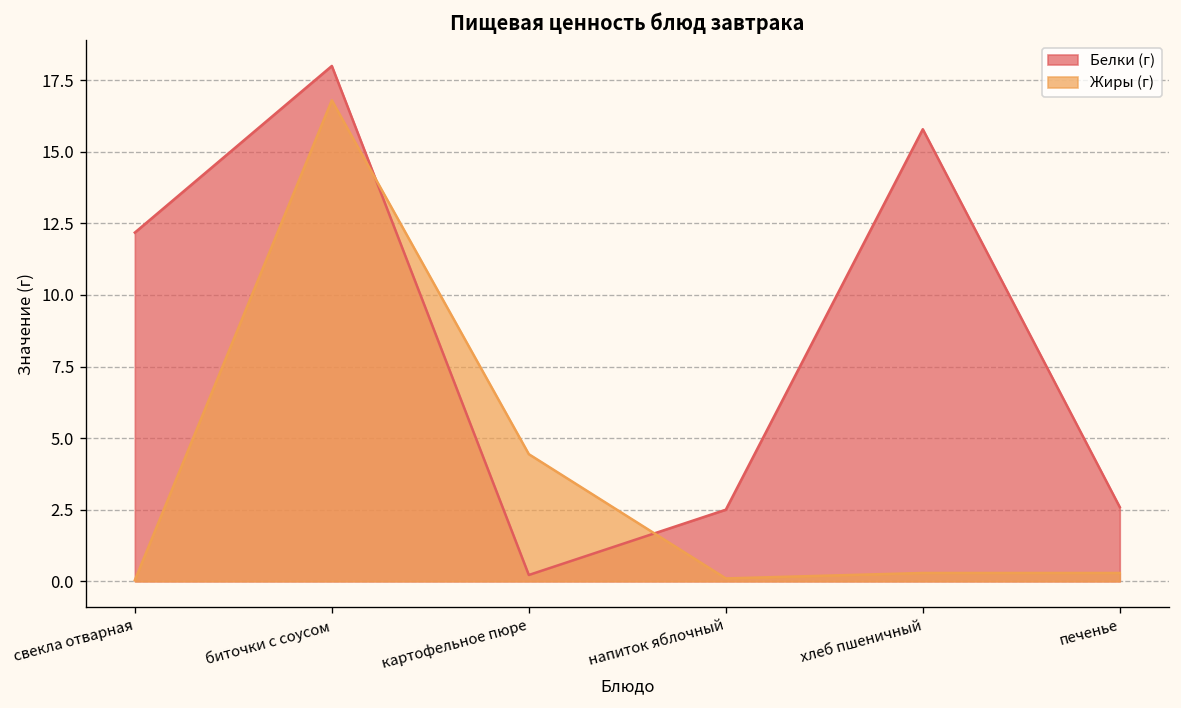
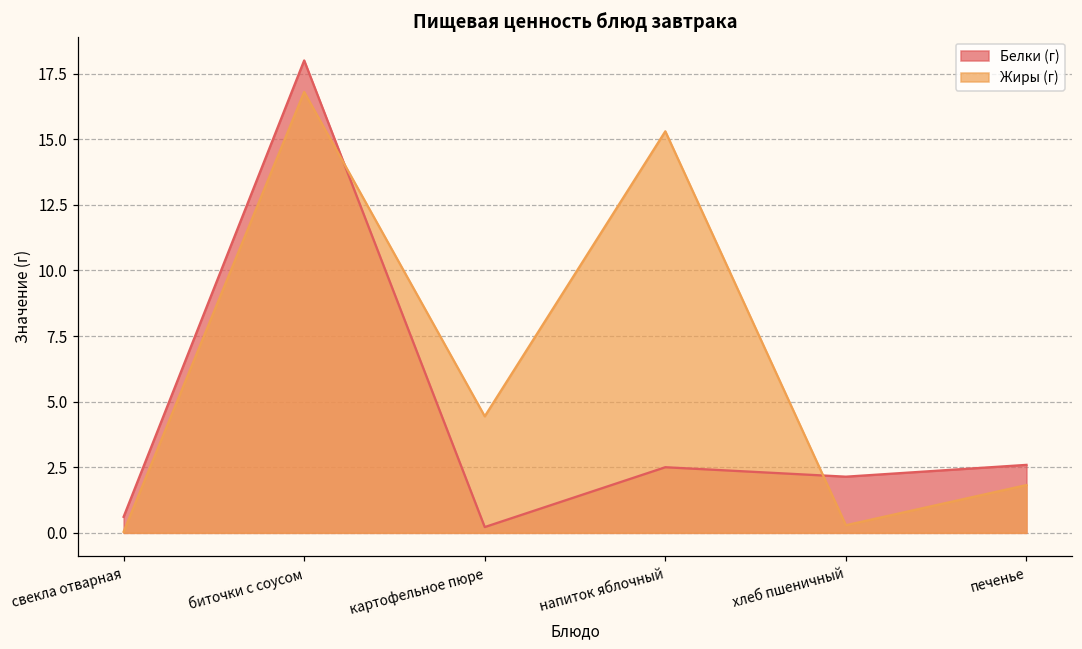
Белки (г), свекла отварная: 12.2 -> 0.6
Жиры (г), напиток яблочный: 0.1 -> 15.3
Белки (г), хлеб пшеничный: 15.8 -> 2.1
Жиры (г), печенье: 0.3 -> 1.8
